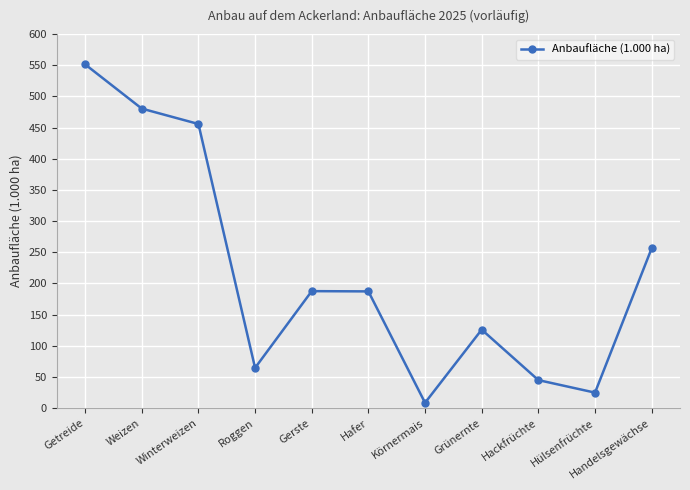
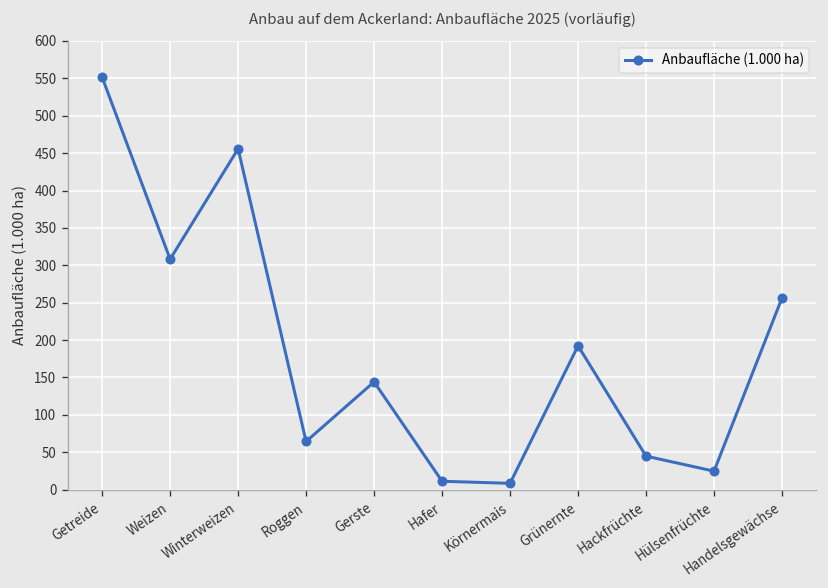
Weizen: 480 -> 310
Gerste: 190 -> 140
Hafer: 190 -> 10
Grünernte: 130 -> 190
